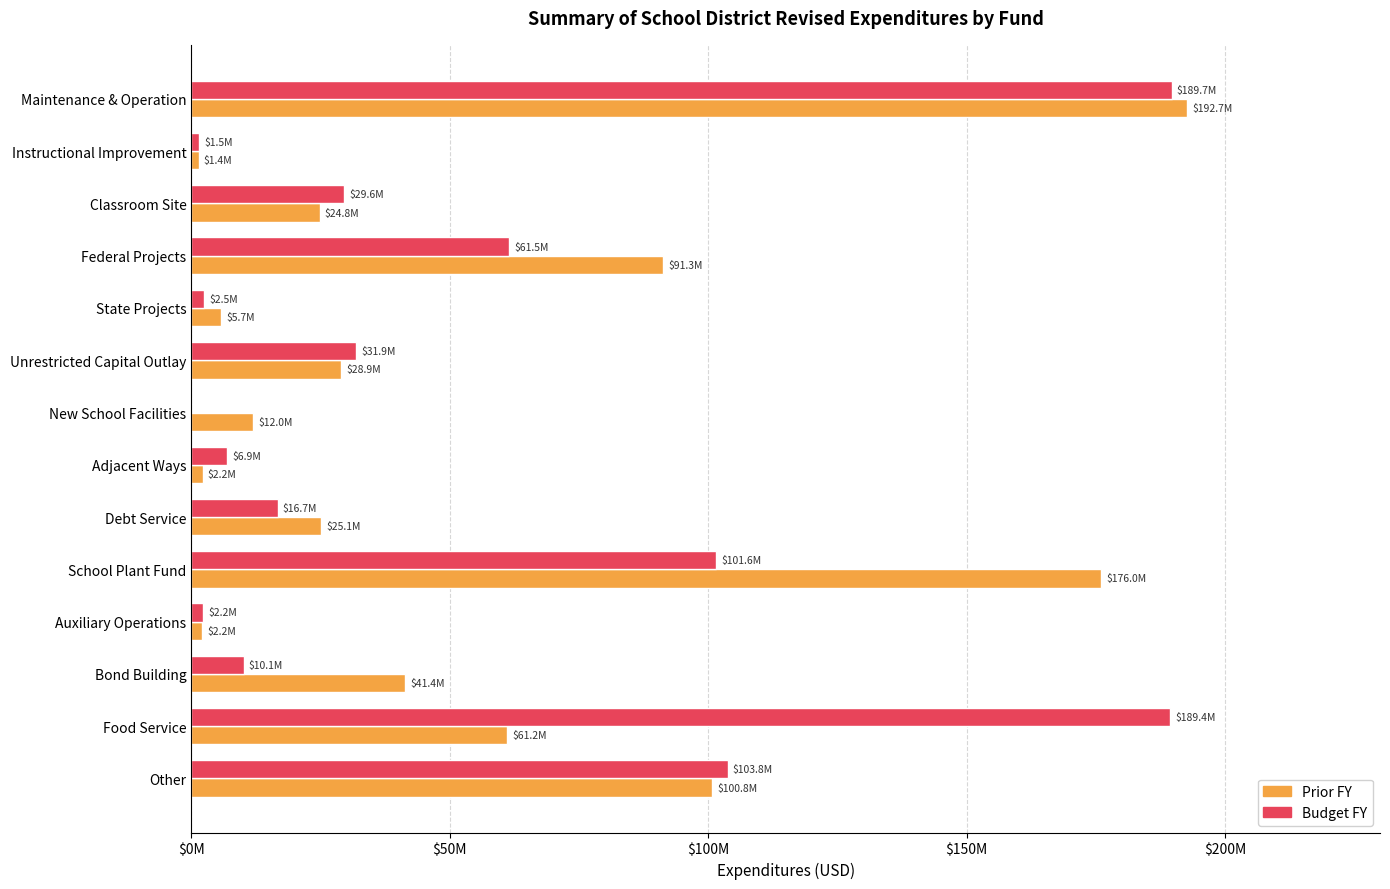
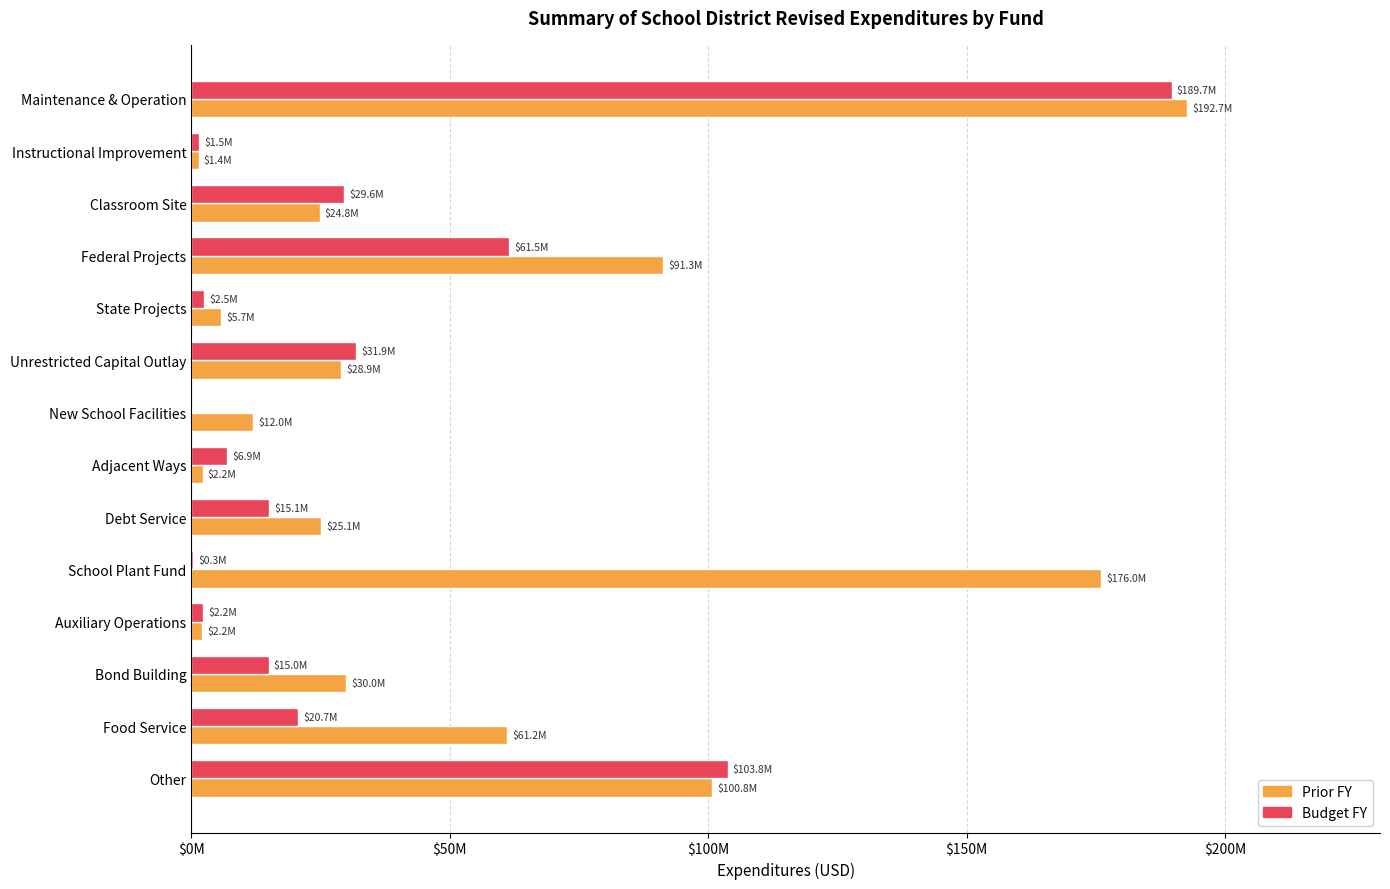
Budget FY, Debt Service: $16.7M -> $15.1M
Budget FY, School Plant Fund: $101.6M -> $0.3M
Budget FY, Bond Building: $10.1M -> $15.0M
Prior FY, Bond Building: $41.4M -> $30.0M
Budget FY, Food Service: $189.4M -> $20.7M
